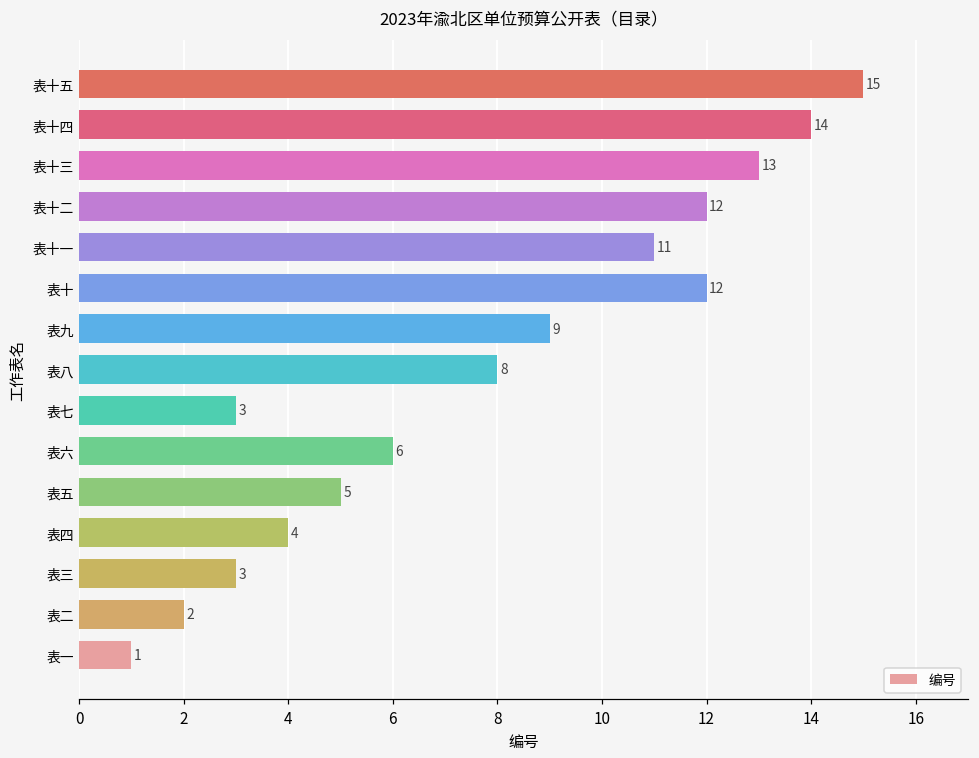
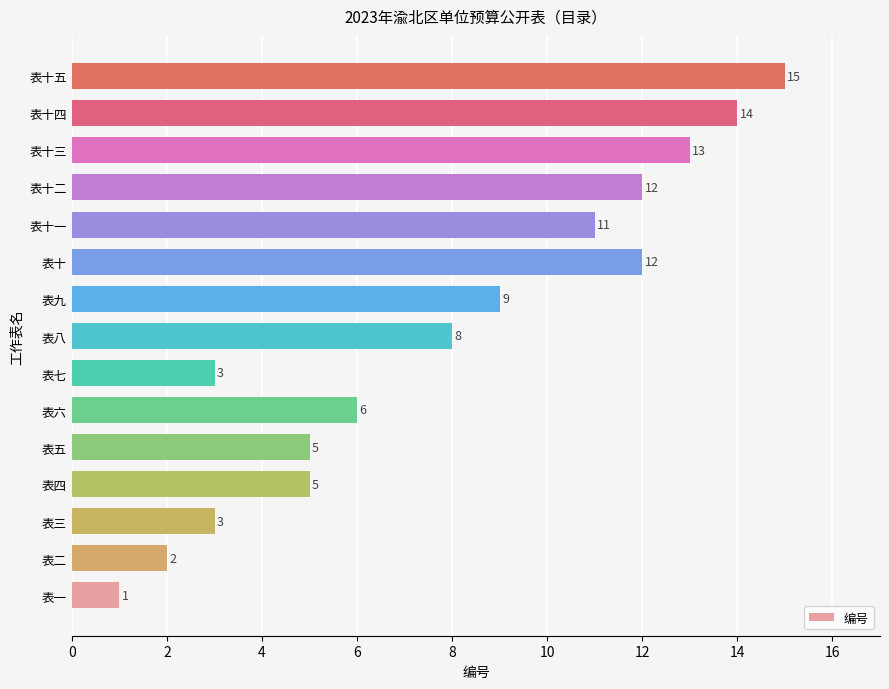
表四: 4 -> 5
